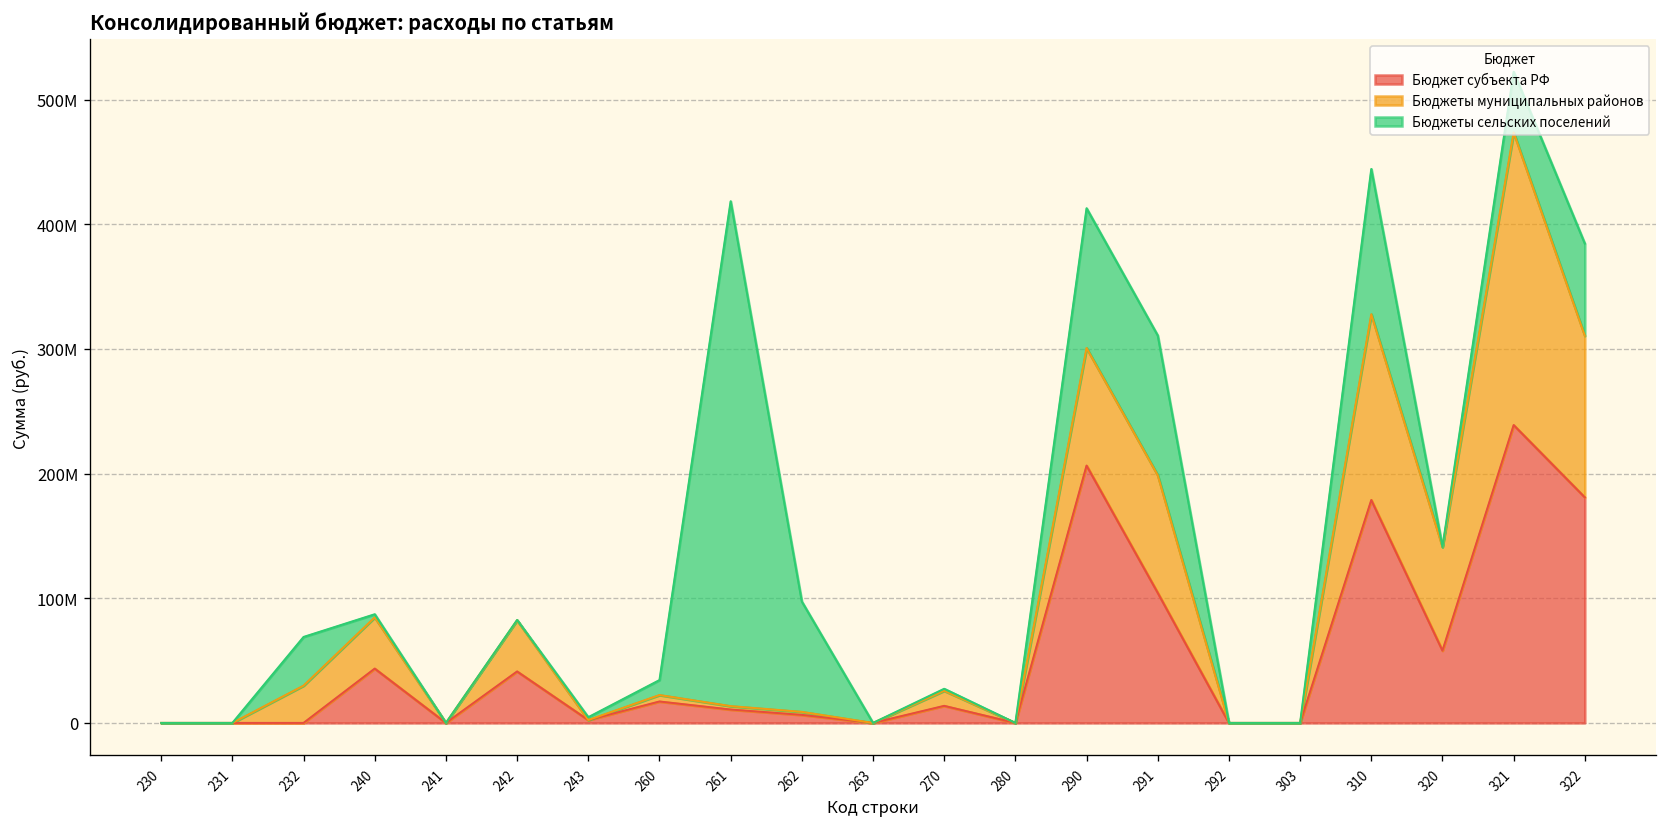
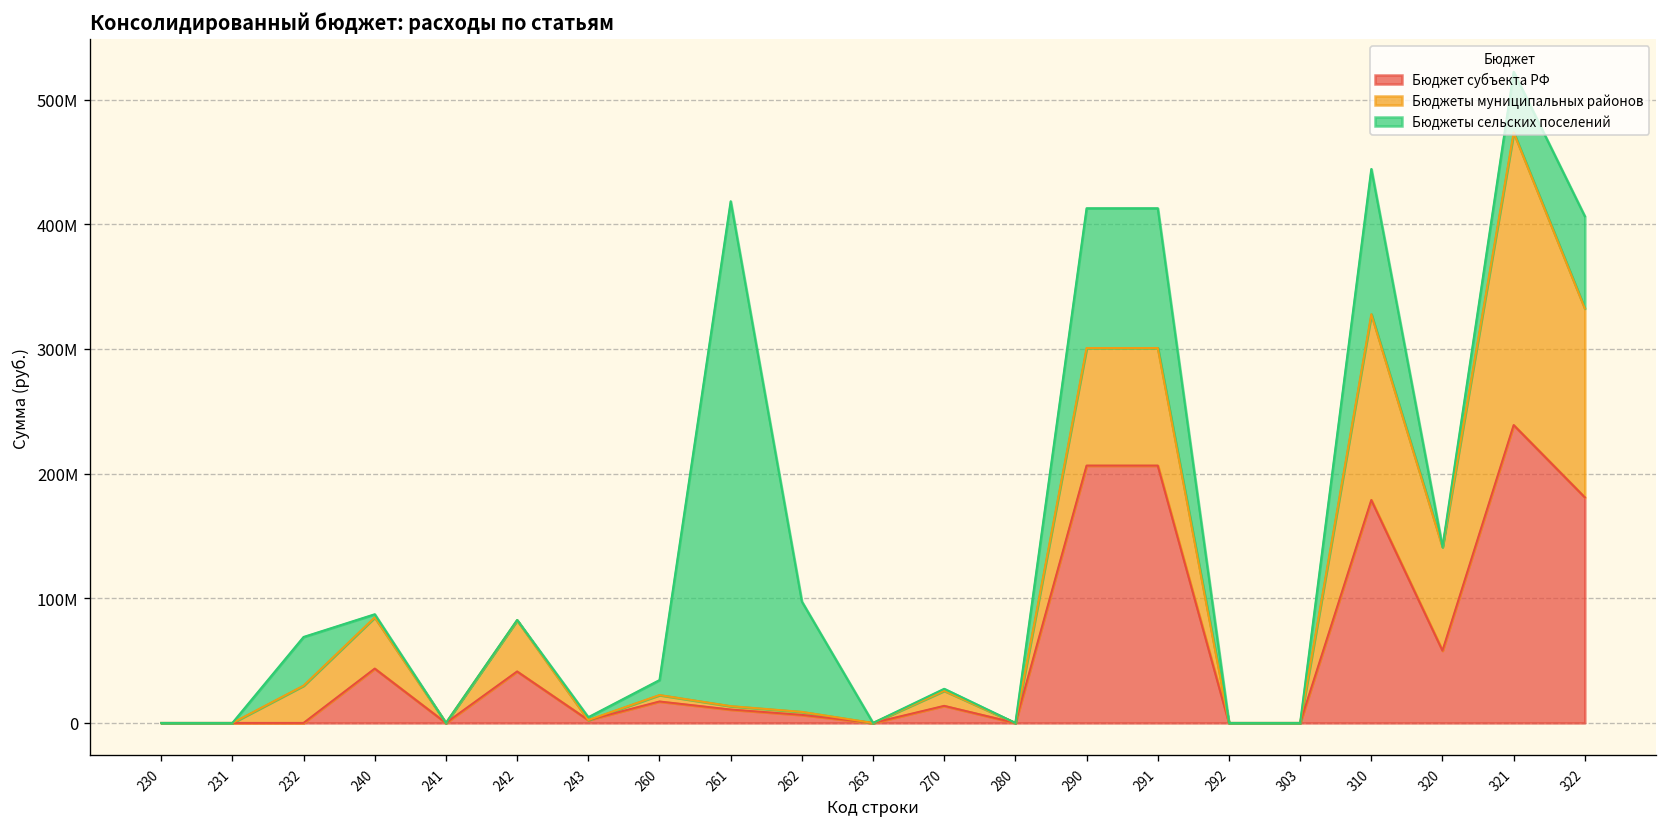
Бюджет субъекта РФ, 291: 104000000 -> 206000000
Бюджеты муниципальных районов, 322: 130000000 -> 152000000
